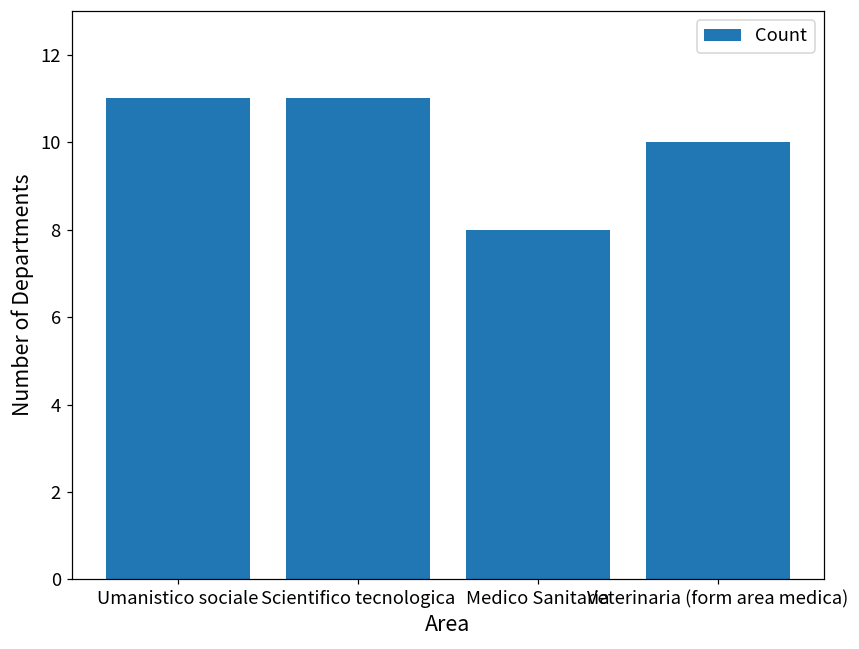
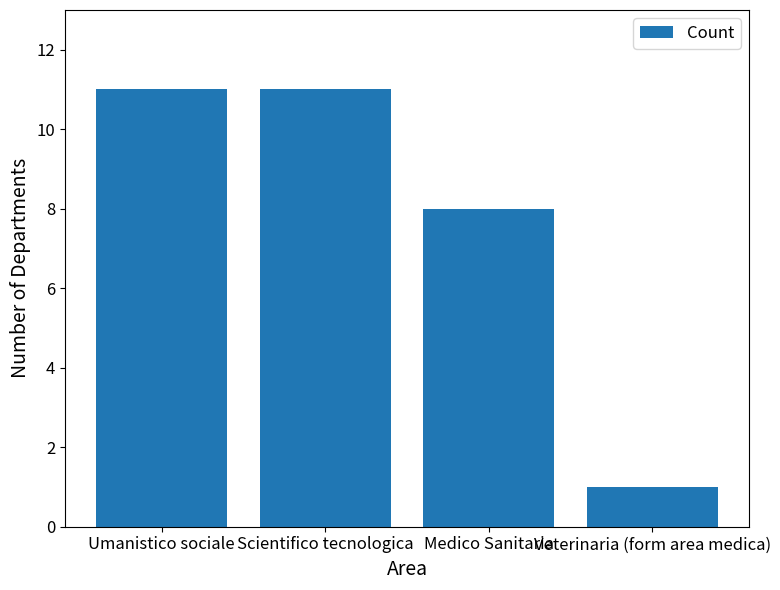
Veterinaria (form area medica): 10 -> 1
